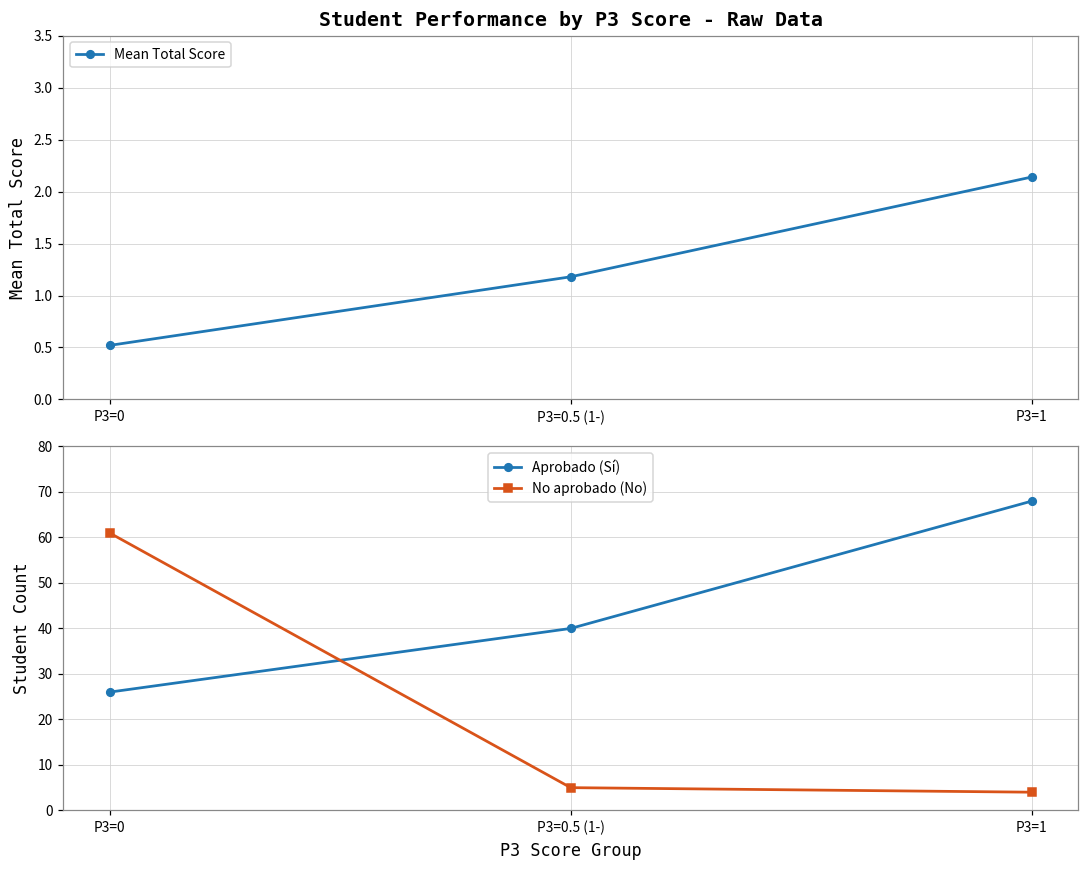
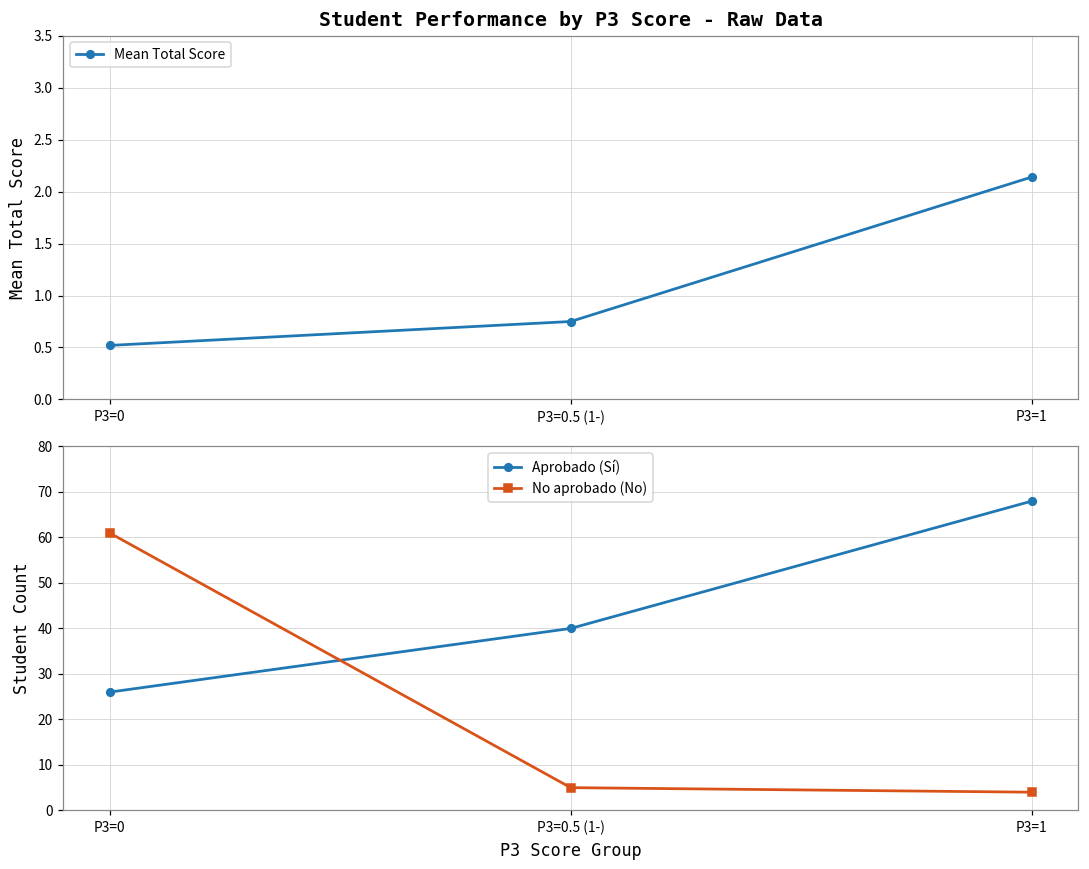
Student Performance by P3 Score - Raw Data, P3=0.5 (1-): 1.2 -> 0.8
